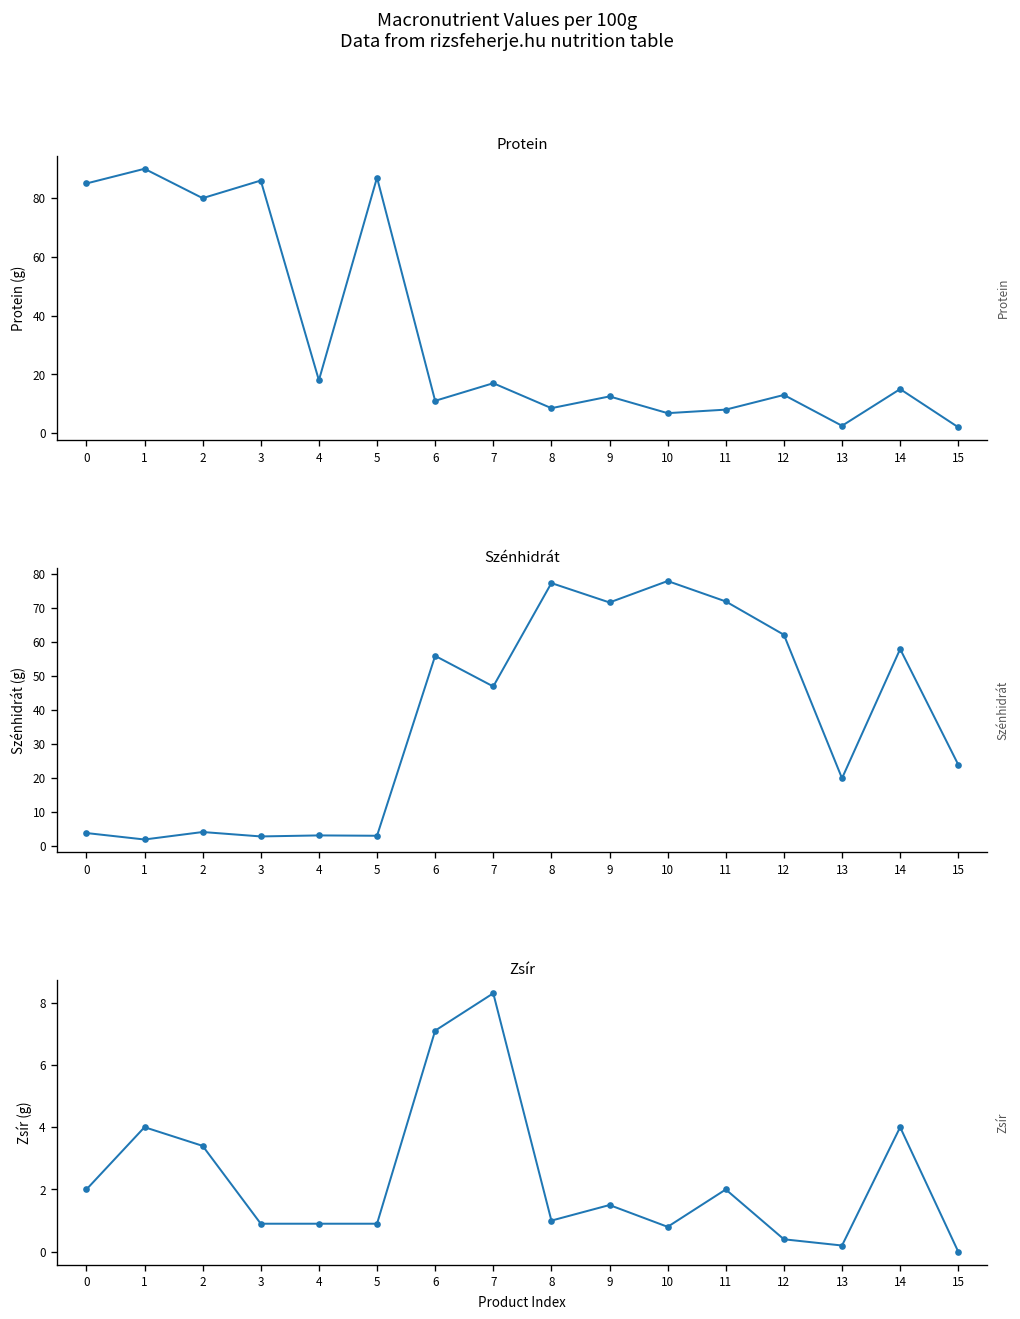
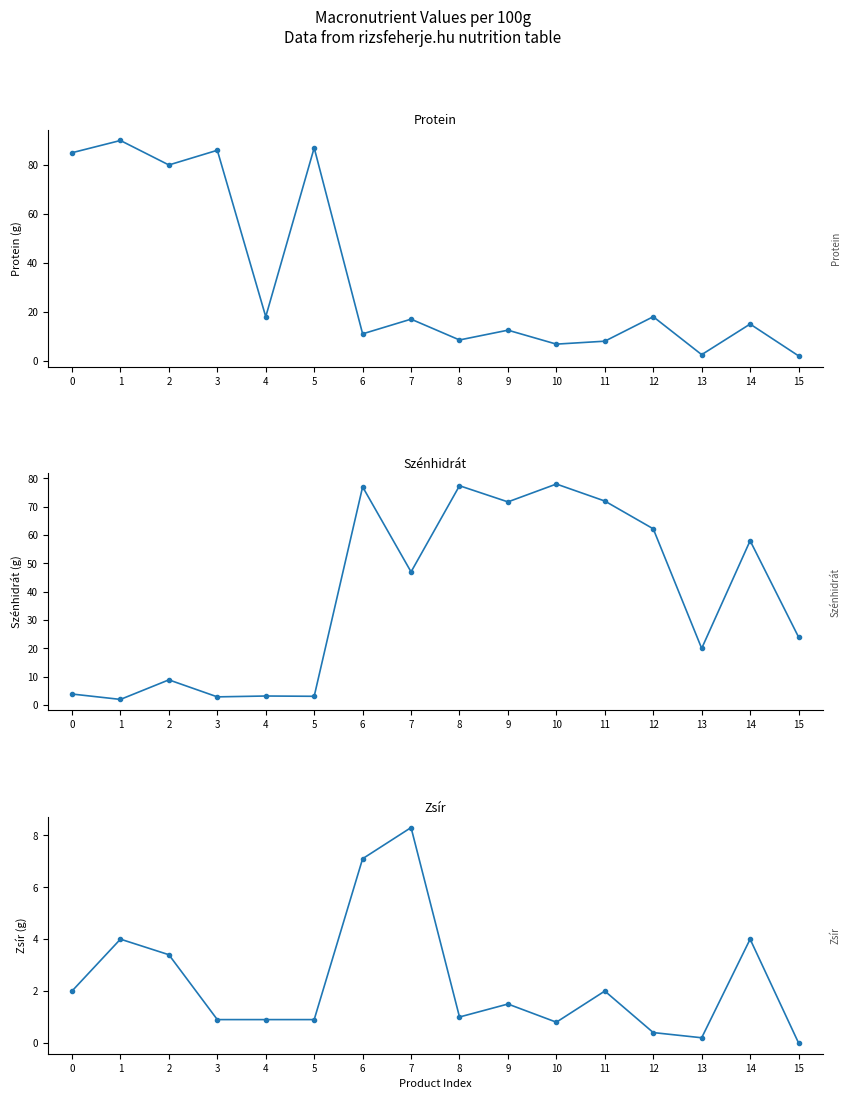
Protein, 12: 13 -> 18
Szénhidrát, 2: 4 -> 9
Szénhidrát, 6: 56 -> 77
